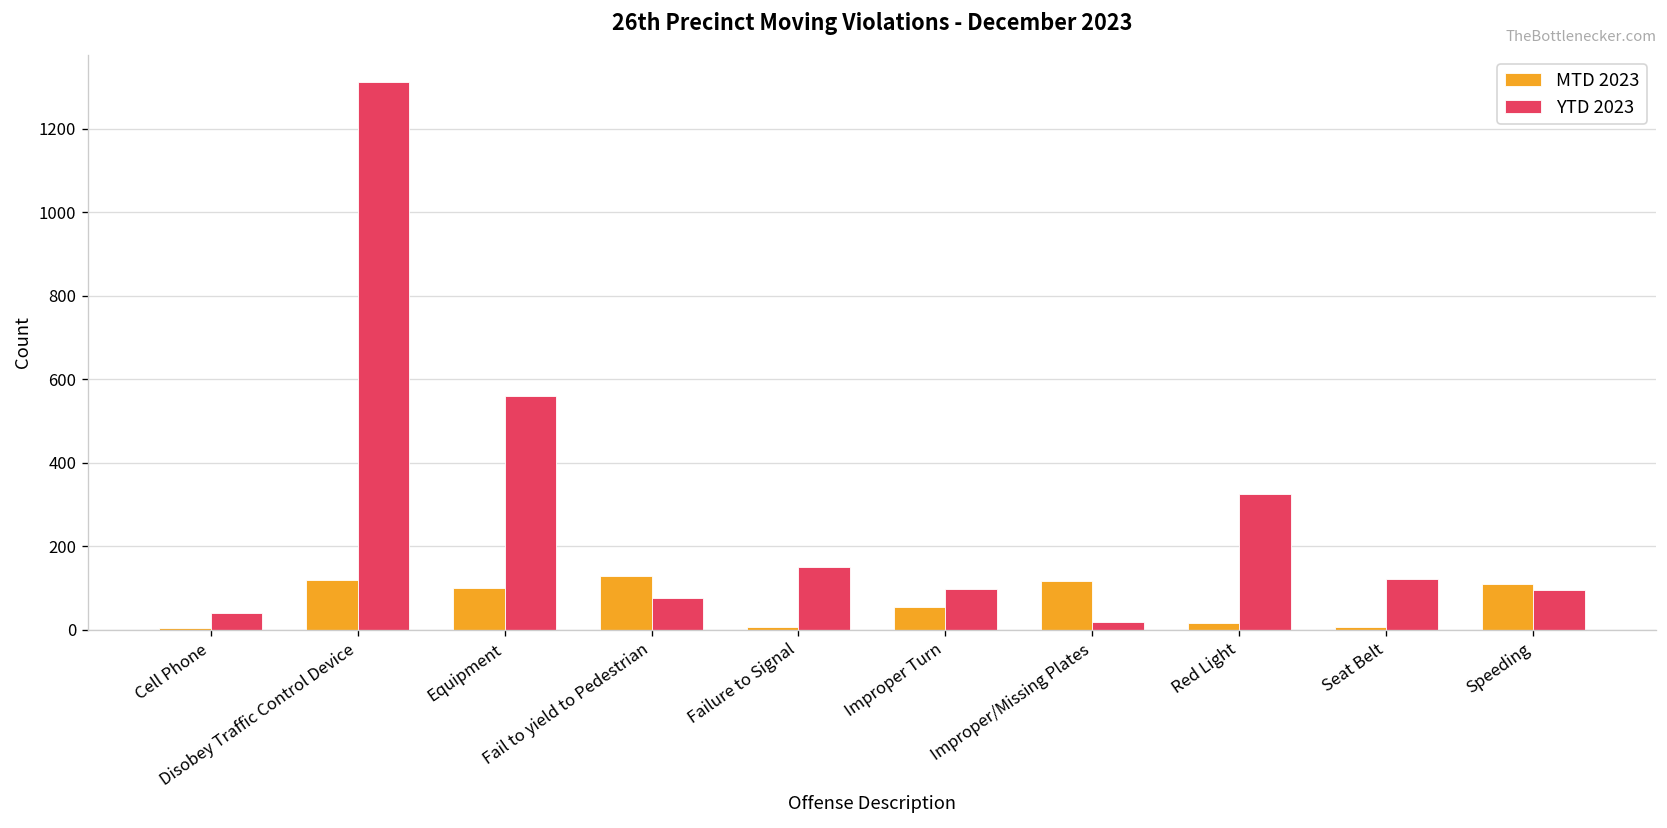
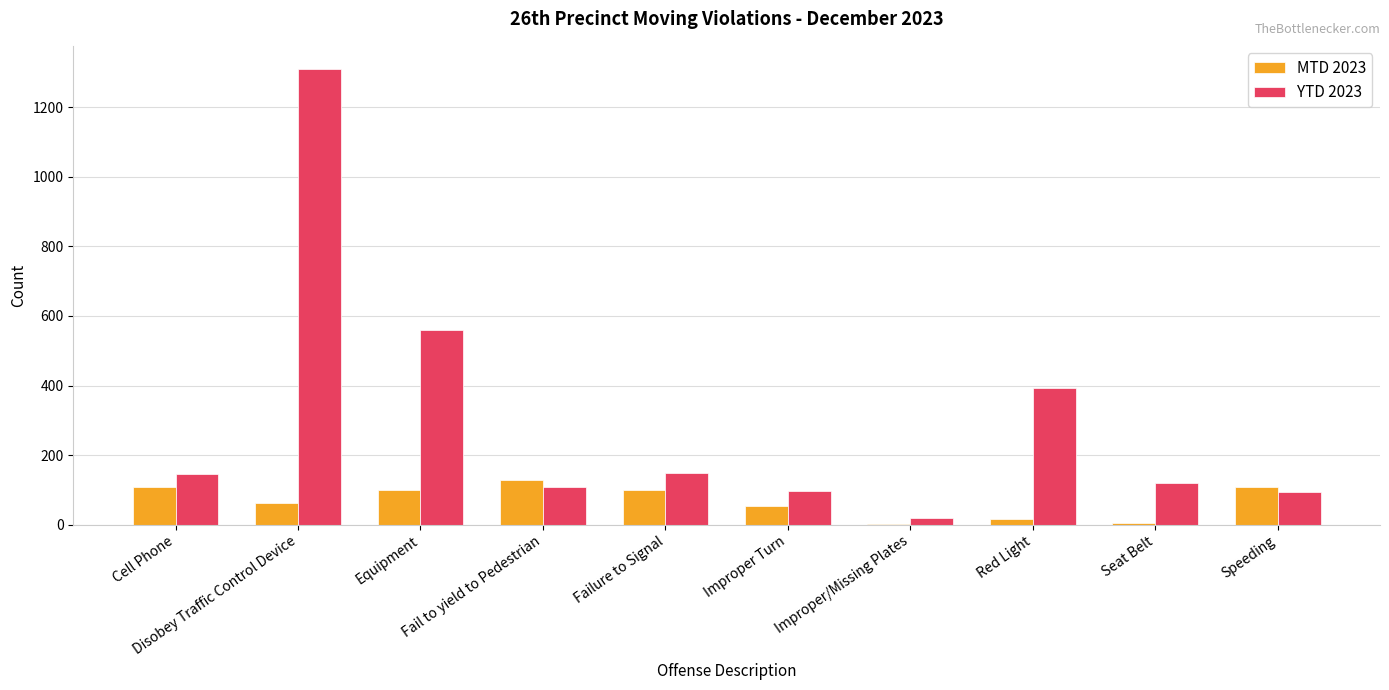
MTD 2023, Cell Phone: 0 -> 110
YTD 2023, Cell Phone: 40 -> 150
MTD 2023, Disobey Traffic Control Device: 120 -> 60
YTD 2023, Fail to yield to Pedestrian: 80 -> 110
MTD 2023, Failure to Signal: 10 -> 100
MTD 2023, Improper/Missing Plates: 120 -> 0
YTD 2023, Red Light: 330 -> 390
